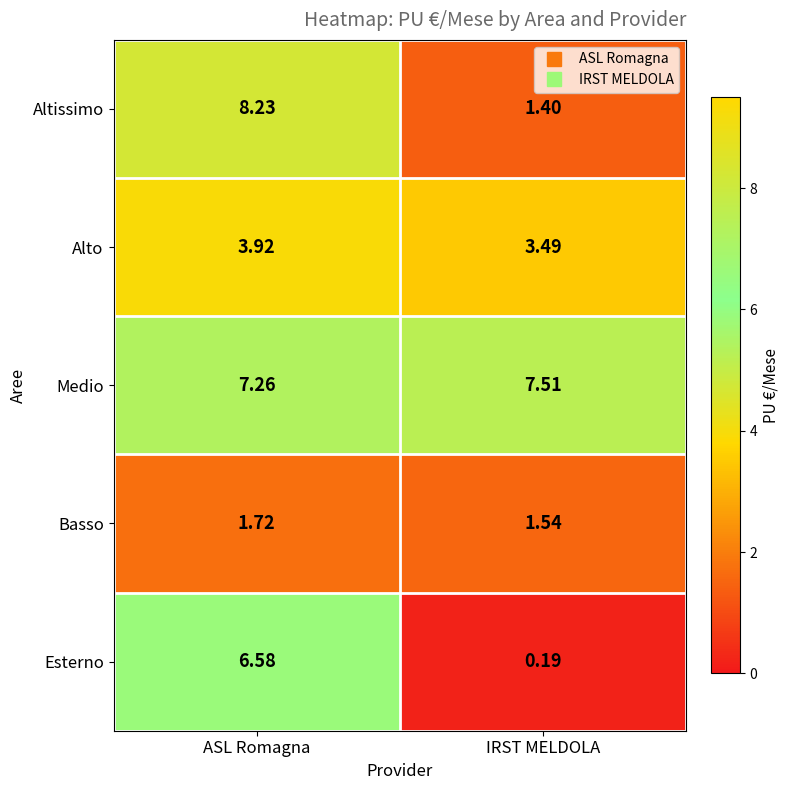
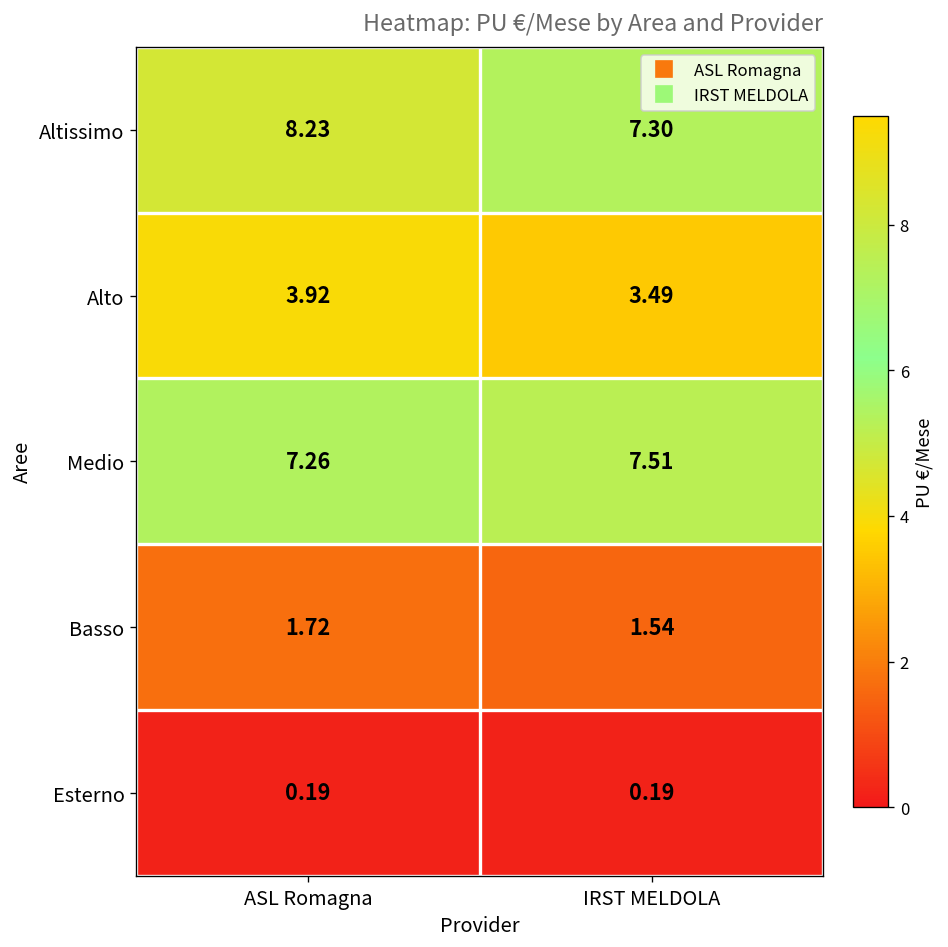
Altissimo, IRST MELDOLA: 1.40 -> 7.30
Esterno, ASL Romagna: 6.58 -> 0.19
